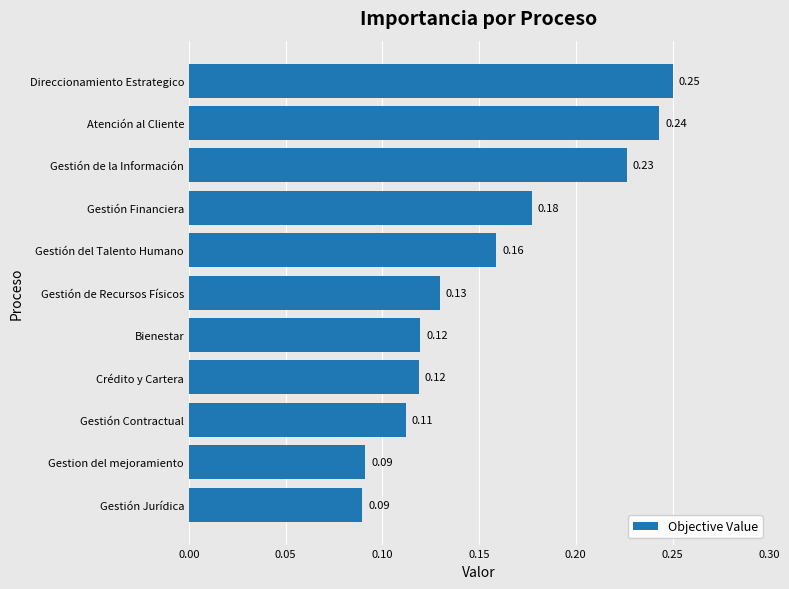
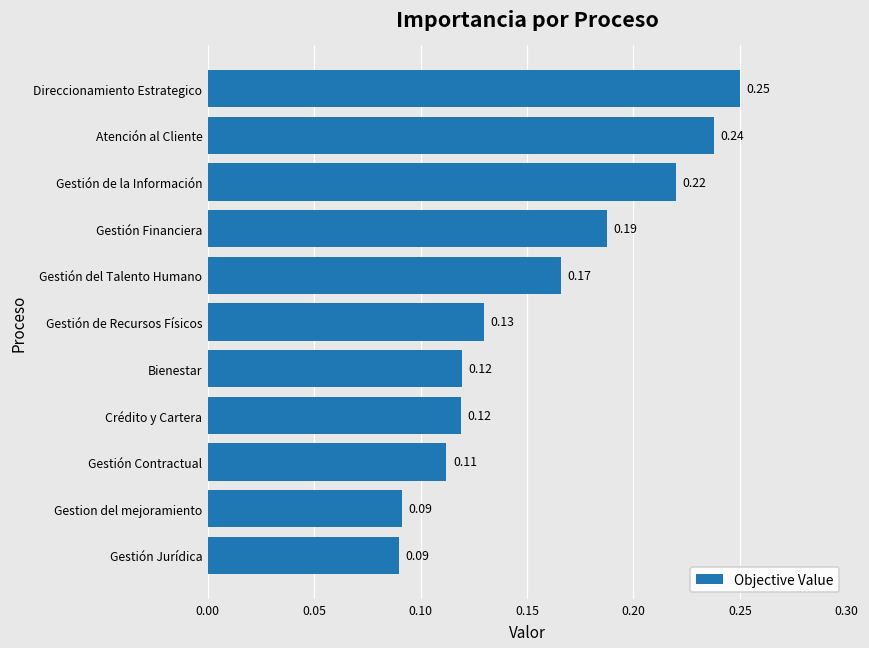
Atención al Cliente: 0.243 -> 0.238
Gestión de la Información: 0.23 -> 0.22
Gestión Financiera: 0.18 -> 0.19
Gestión del Talento Humano: 0.16 -> 0.17
